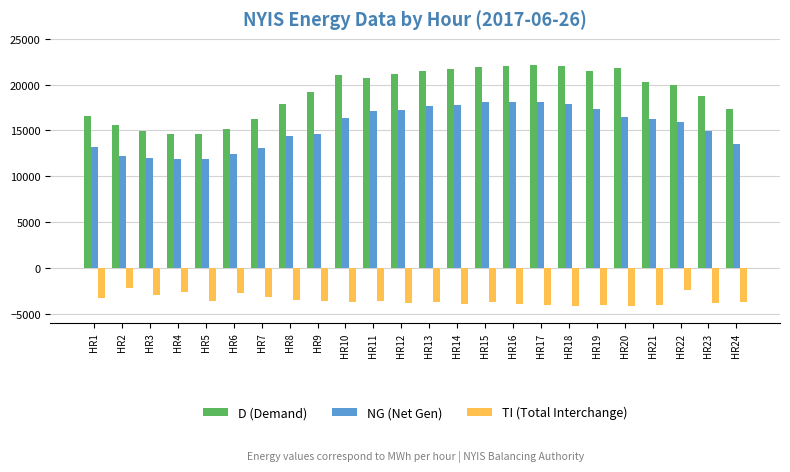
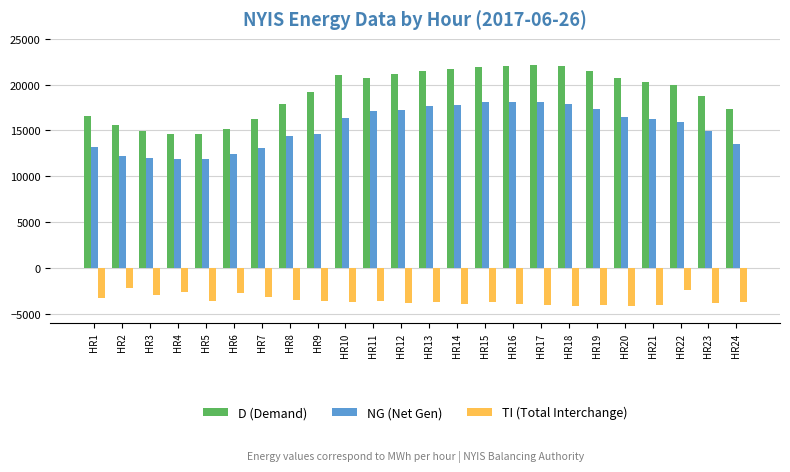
D (Demand), HR20: 22000 -> 21000
